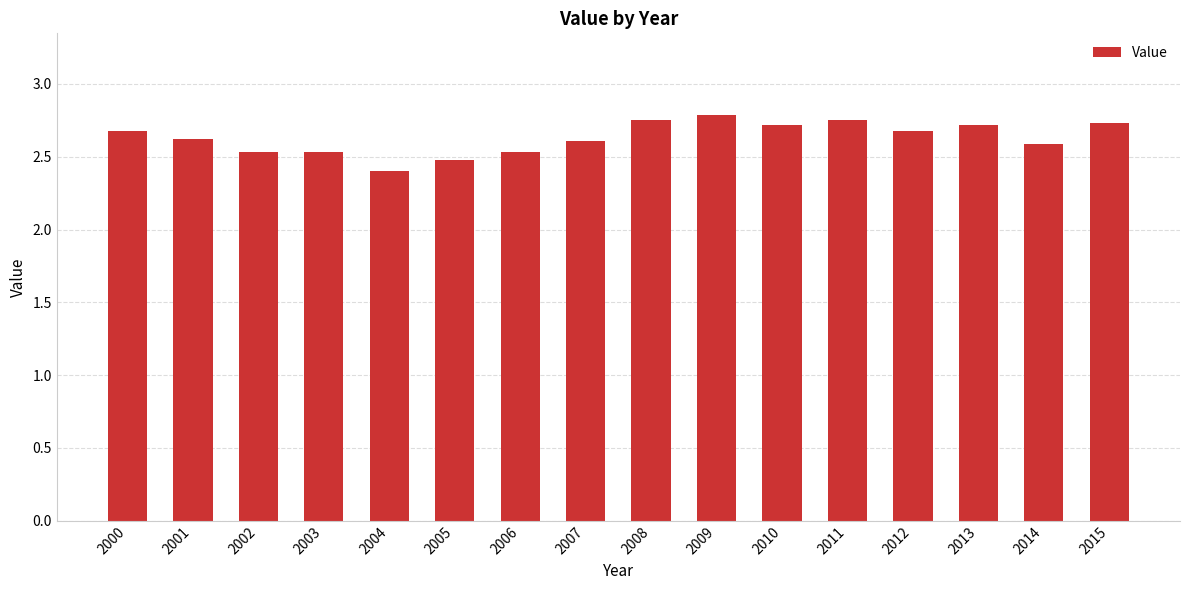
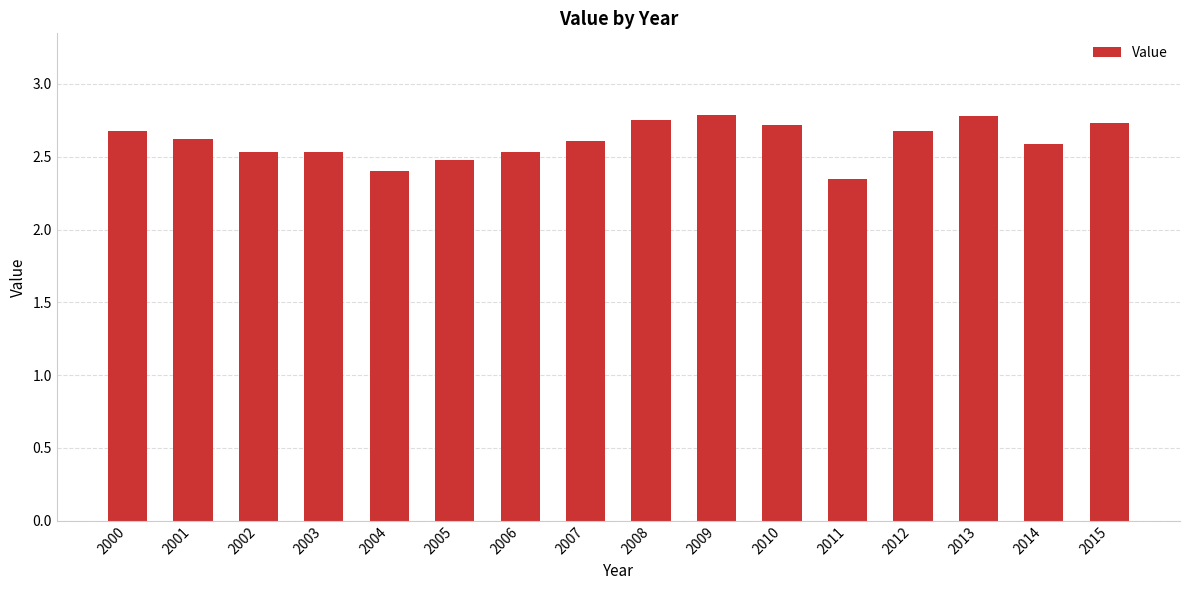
2011: 2.75 -> 2.35
2013: 2.72 -> 2.78
